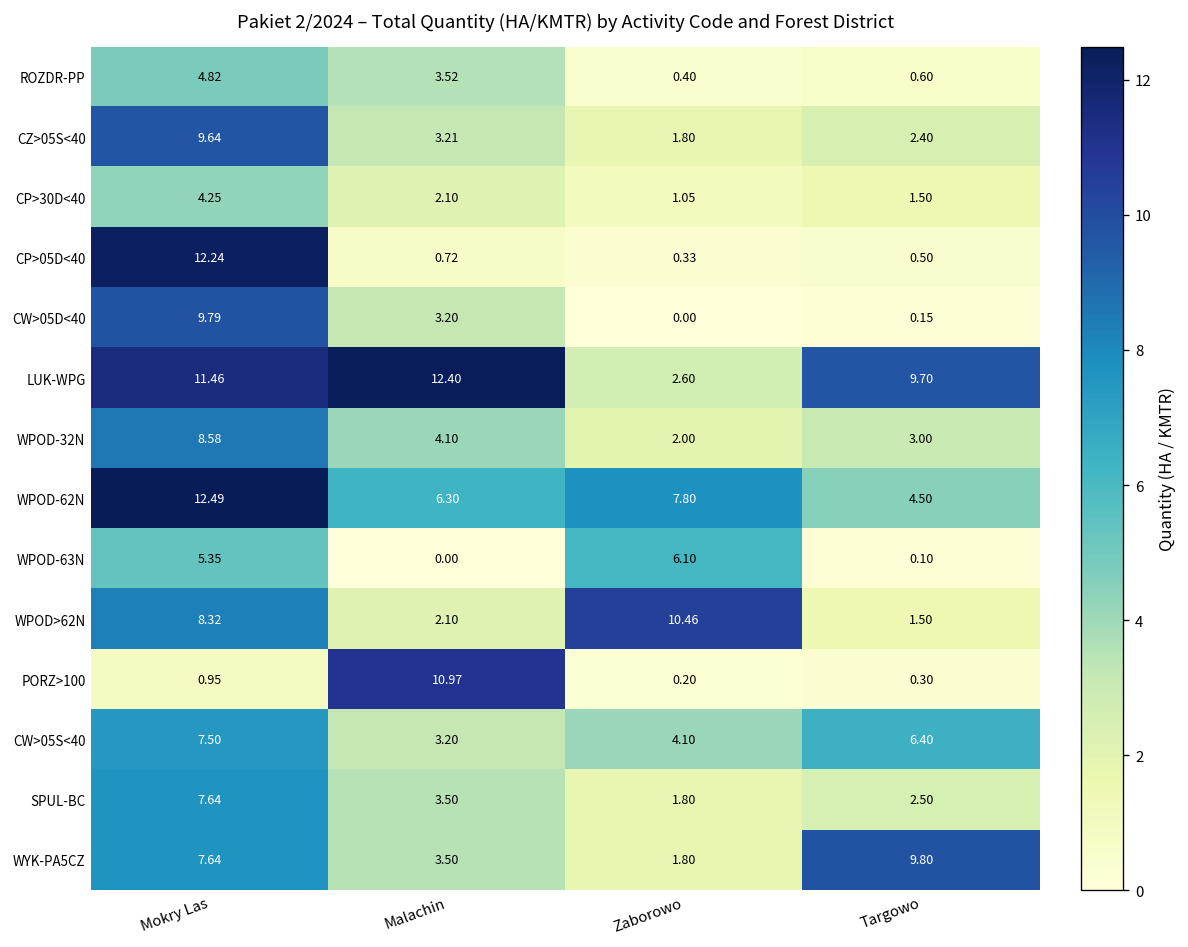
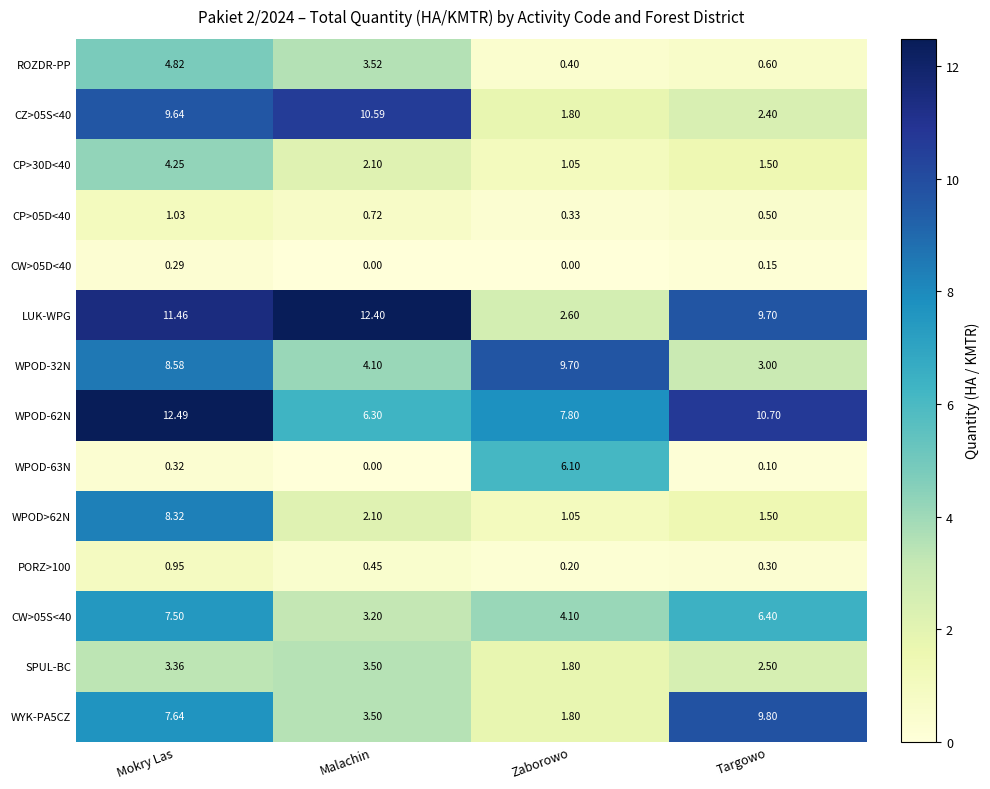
CZ>05S<40, Malachin: 3.21 -> 10.59
CP>05D<40, Mokry Las: 12.24 -> 1.03
CW>05D<40, Mokry Las: 9.79 -> 0.29
CW>05D<40, Malachin: 3.20 -> 0.00
WPOD-32N, Zaborowo: 2.00 -> 9.70
WPOD-62N, Targowo: 4.50 -> 10.70
WPOD-63N, Mokry Las: 5.35 -> 0.32
WPOD>62N, Zaborowo: 10.46 -> 1.05
PORZ>100, Malachin: 10.97 -> 0.45
SPUL-BC, Mokry Las: 7.64 -> 3.36
